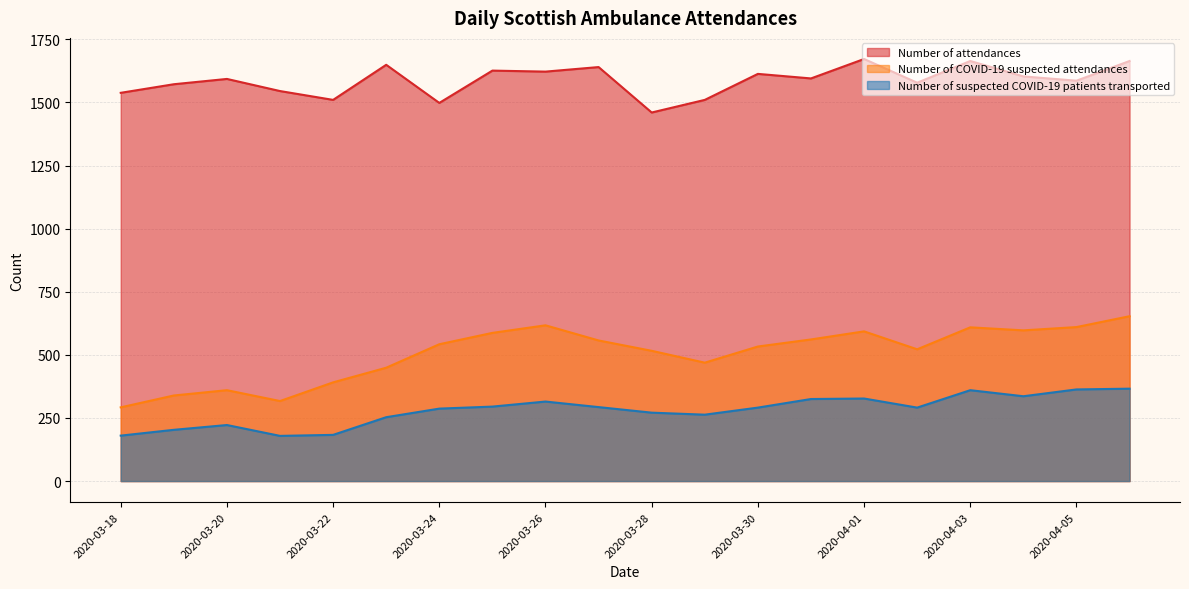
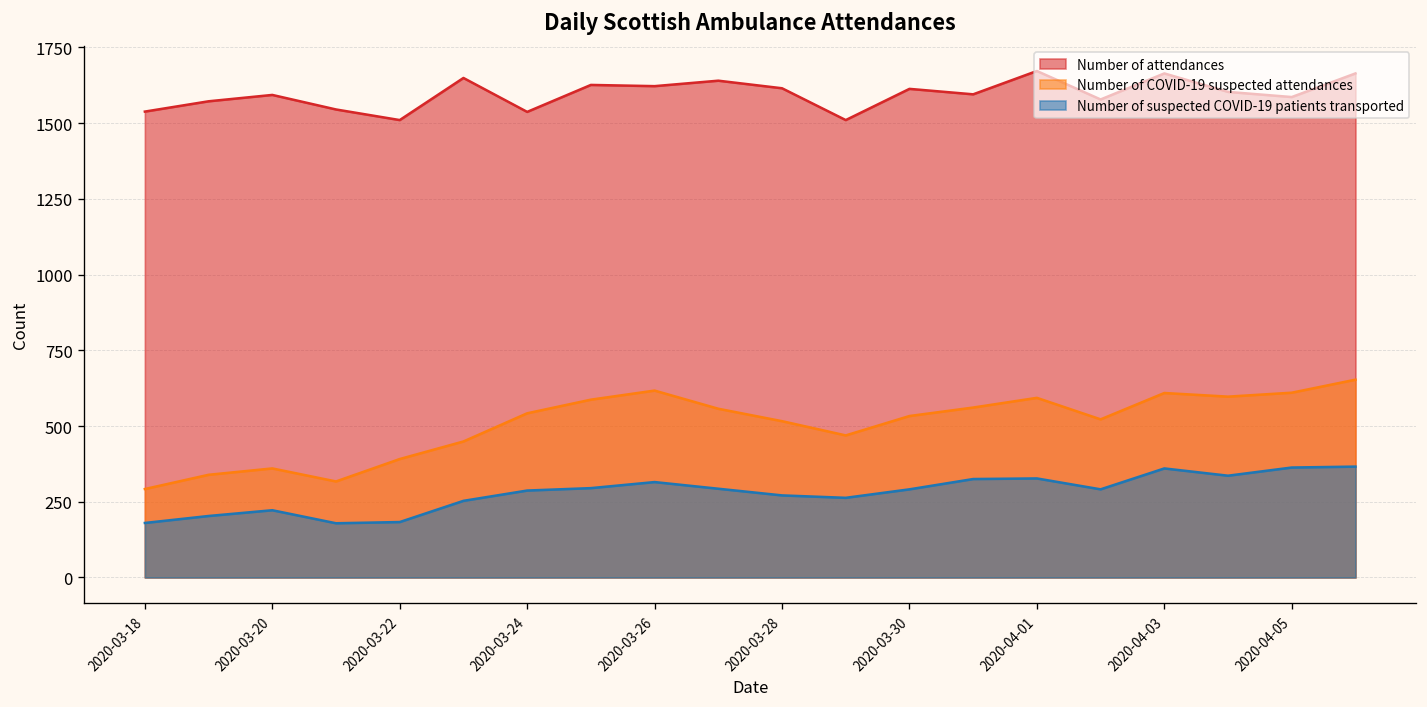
Number of attendances, 2020-03-24: 1500 -> 1540
Number of attendances, 2020-03-28: 1460 -> 1620
